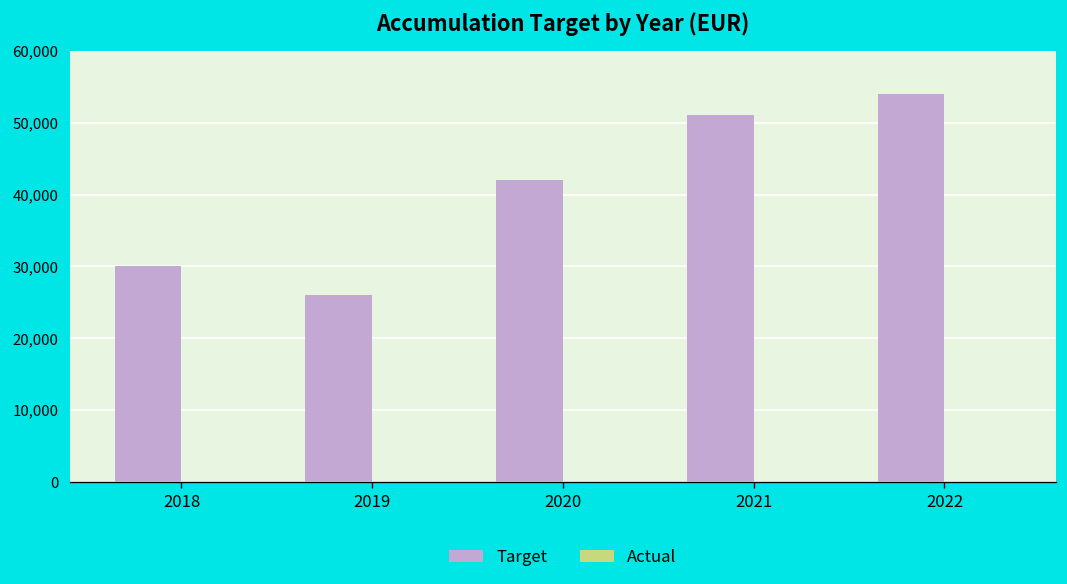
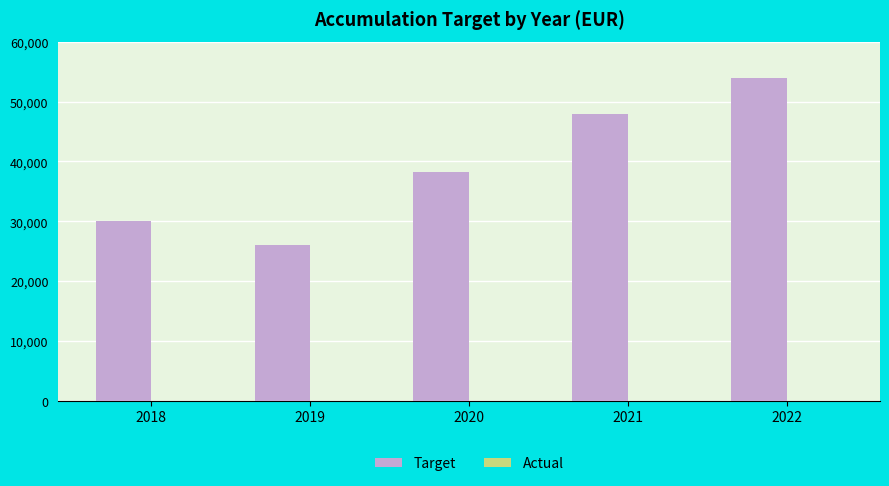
Target, 2020: 42,000 -> 38,000
Target, 2021: 51,000 -> 48,000
